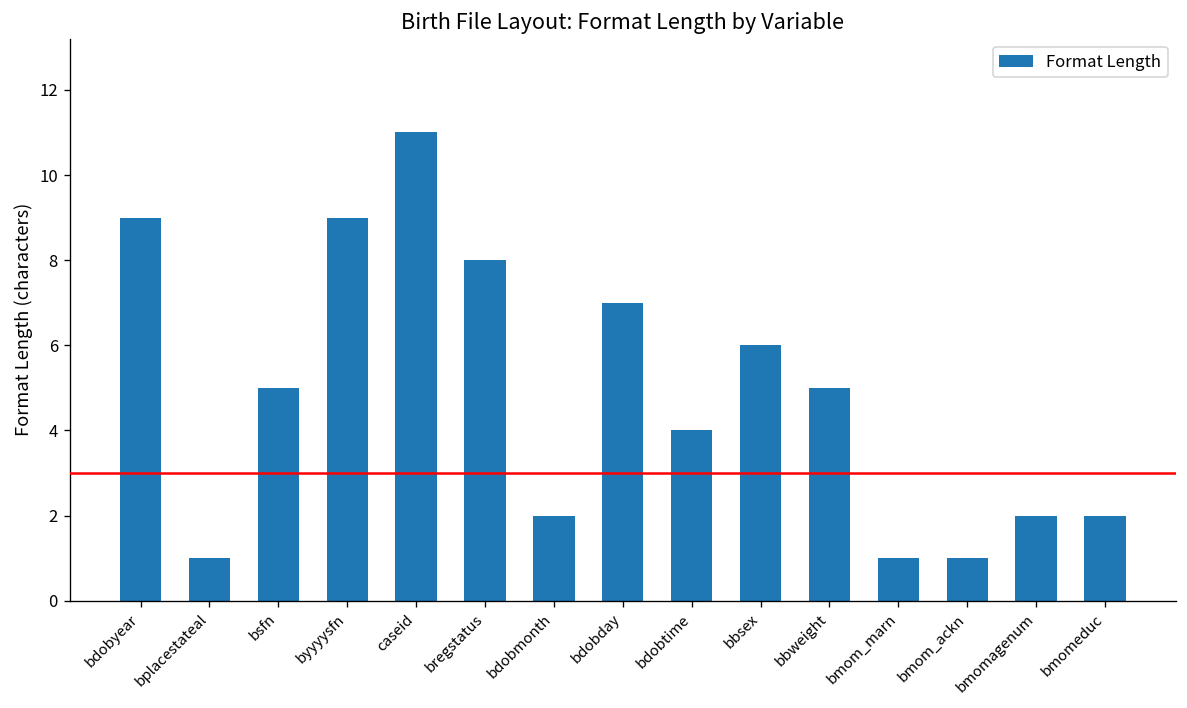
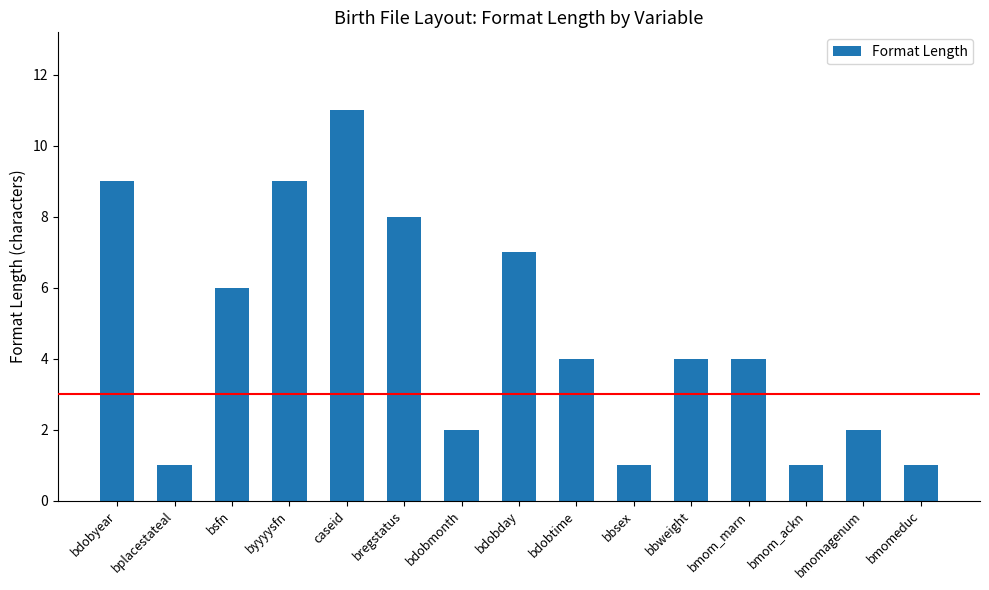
bsfn: 5 -> 6
bbsex: 6 -> 1
bbweight: 5 -> 4
bmom_marn: 1 -> 4
bmomeduc: 2 -> 1
